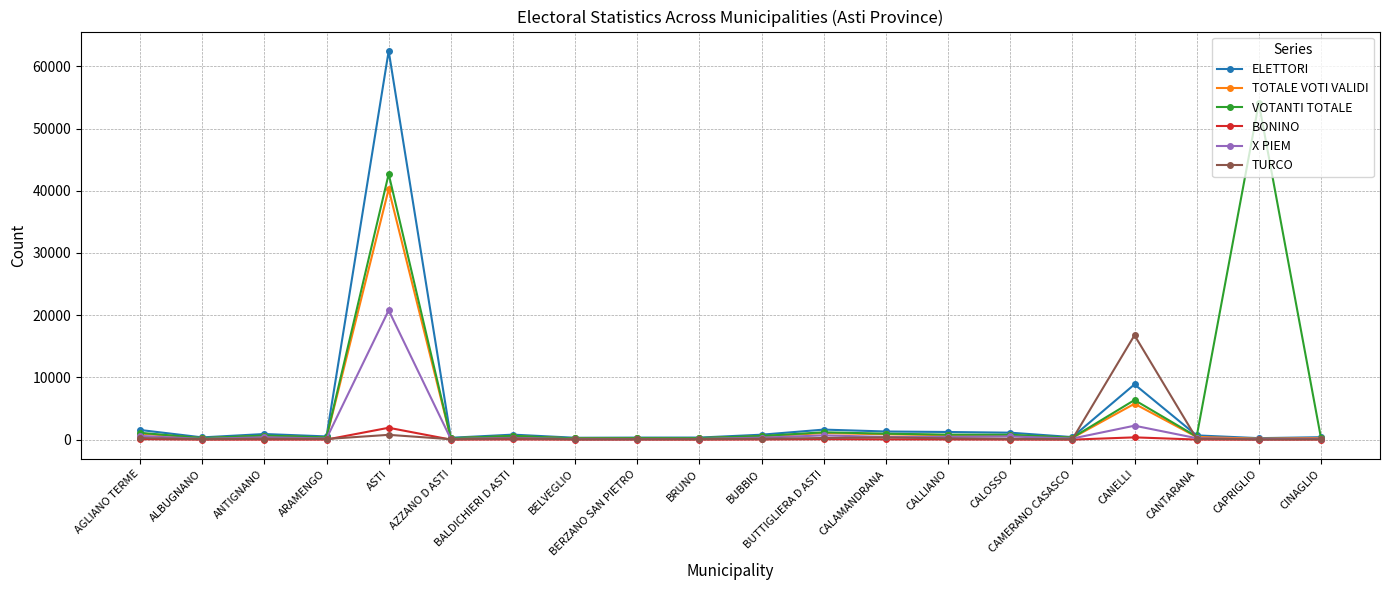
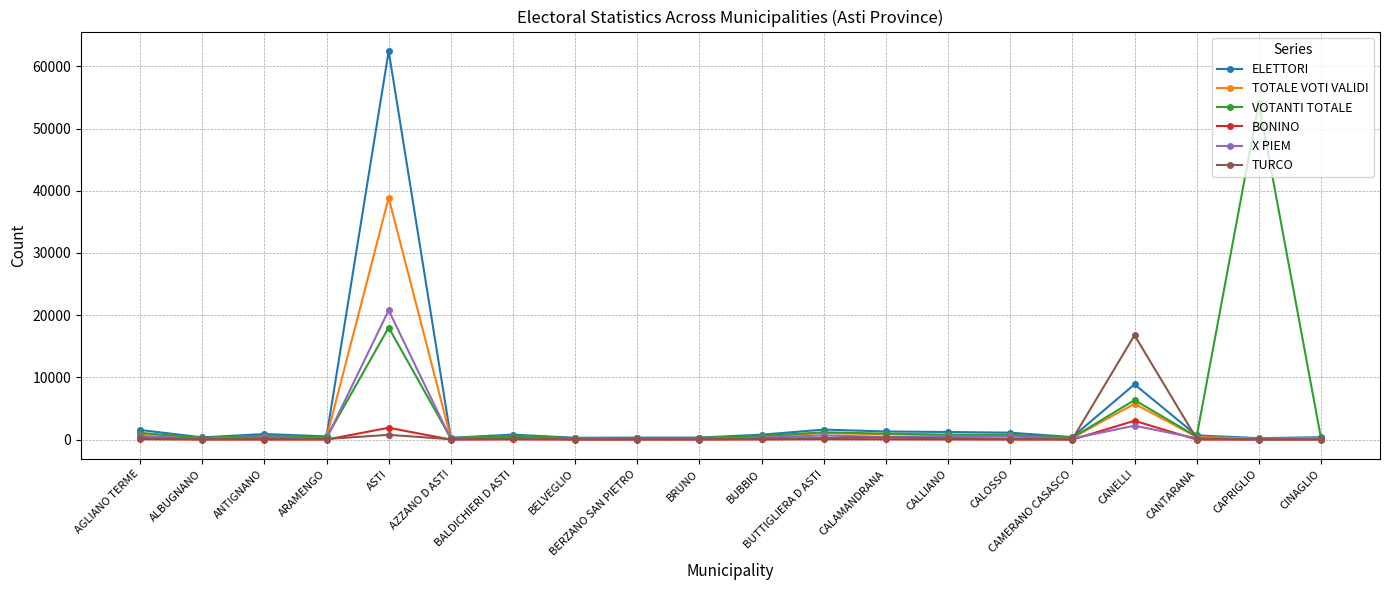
TOTALE VOTI VALIDI, ASTI: 40000 -> 39000
VOTANTI TOTALE, ASTI: 43000 -> 18000
BONINO, CANELLI: 0 -> 3000
